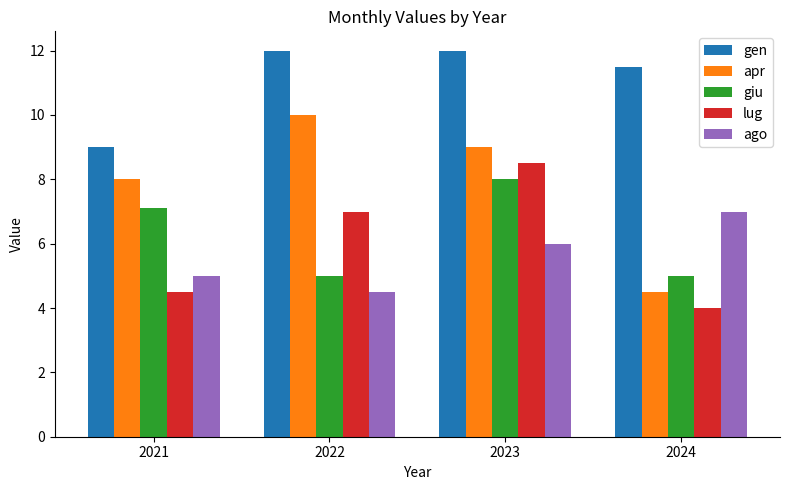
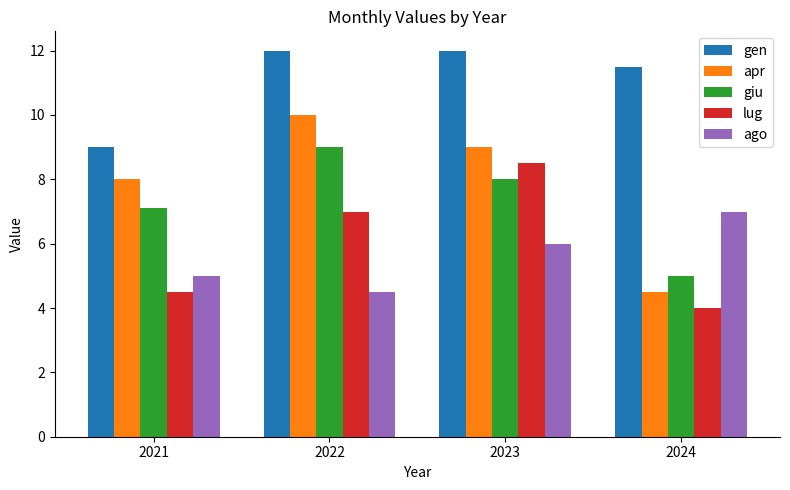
giu, 2022: 5 -> 9
